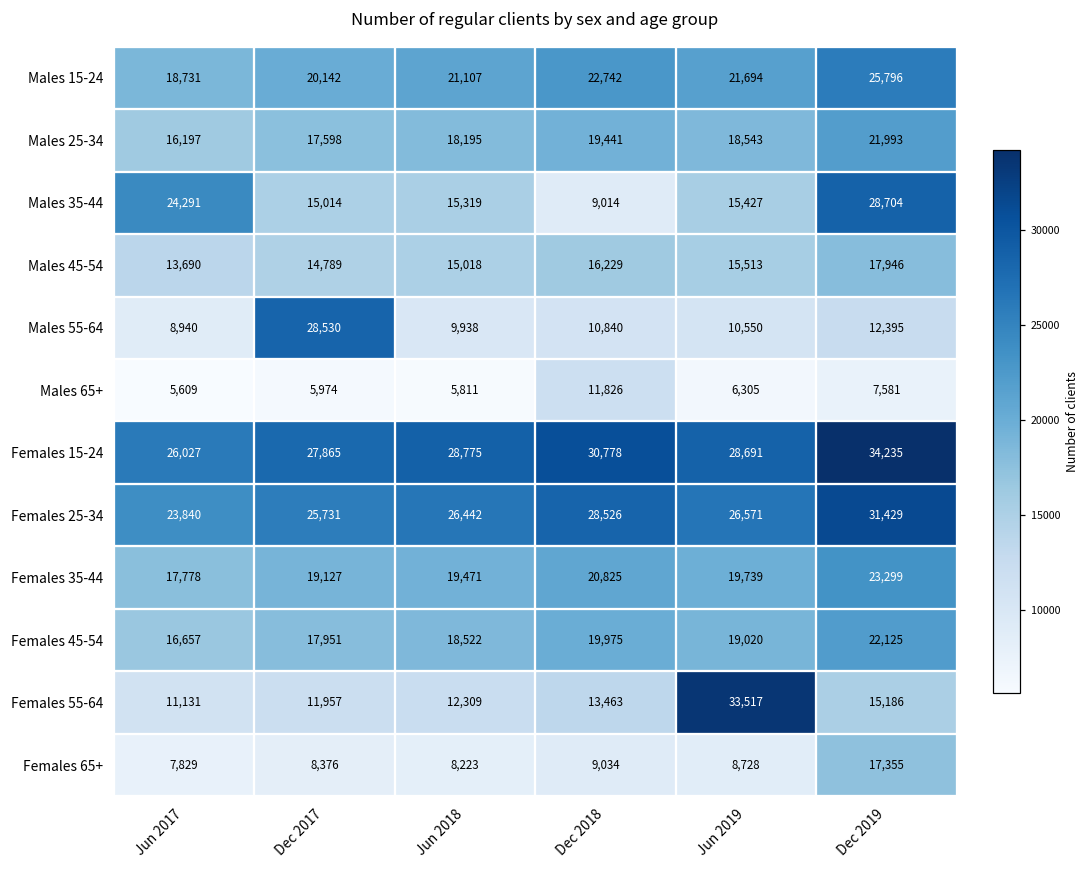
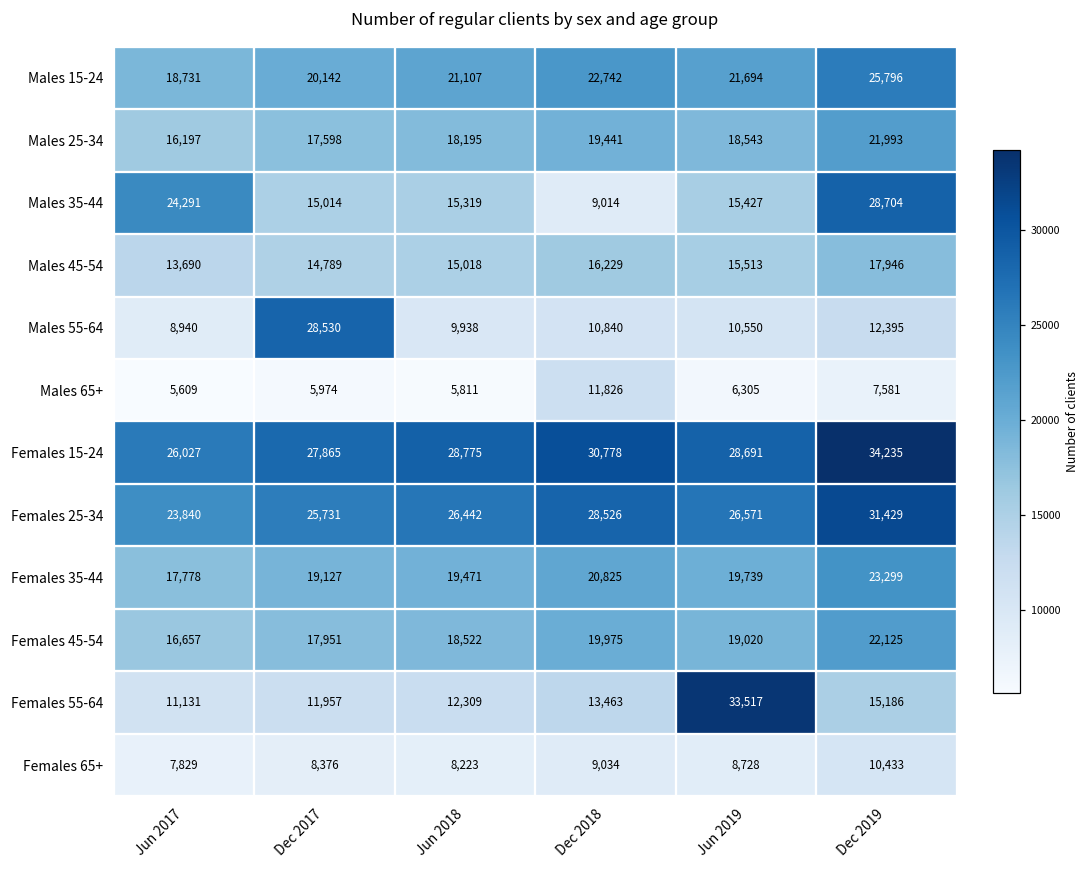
Females 65+, Dec 2019: 17,355 -> 10,433
